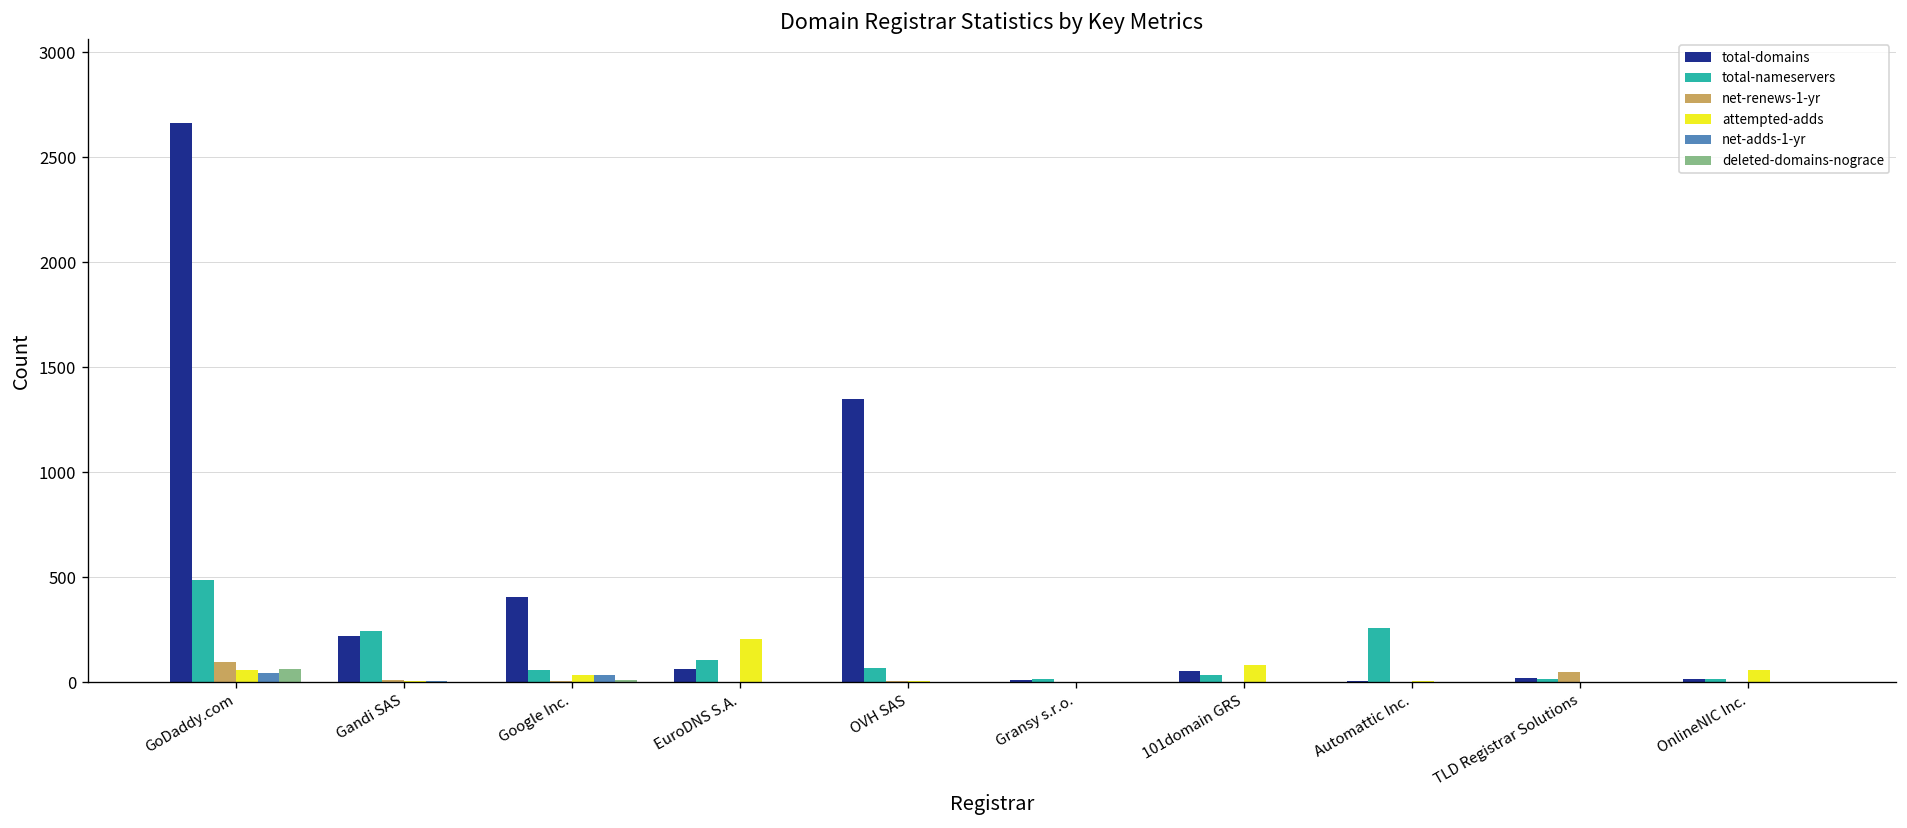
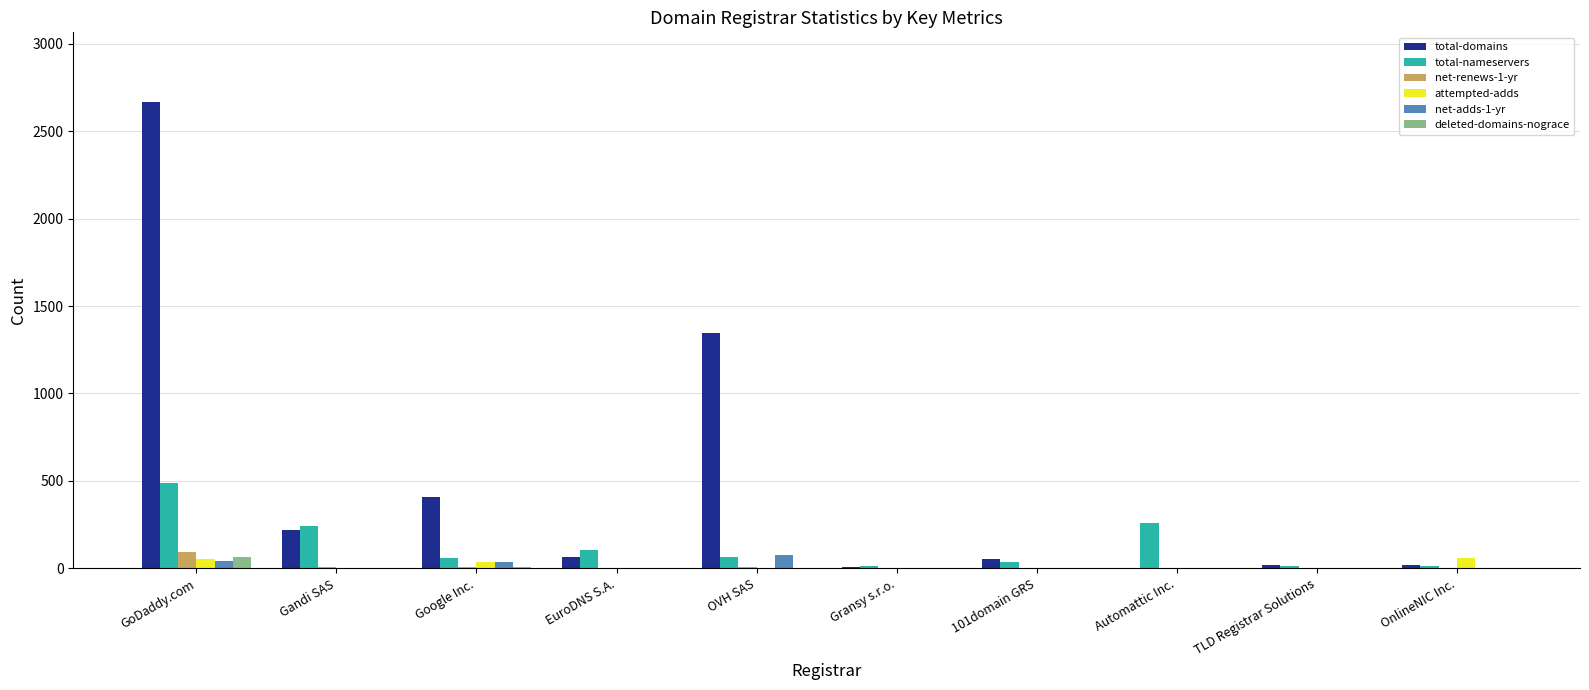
attempted-adds, EuroDNS S.A.: 200 -> 0
net-adds-1-yr, OVH SAS: 0 -> 80
attempted-adds, 101domain GRS: 80 -> 0
net-renews-1-yr, TLD Registrar Solutions: 50 -> 0
